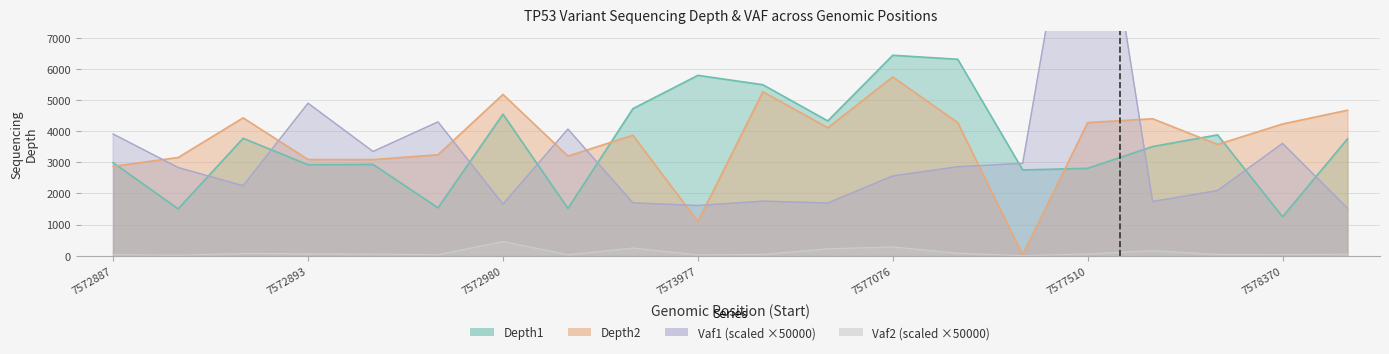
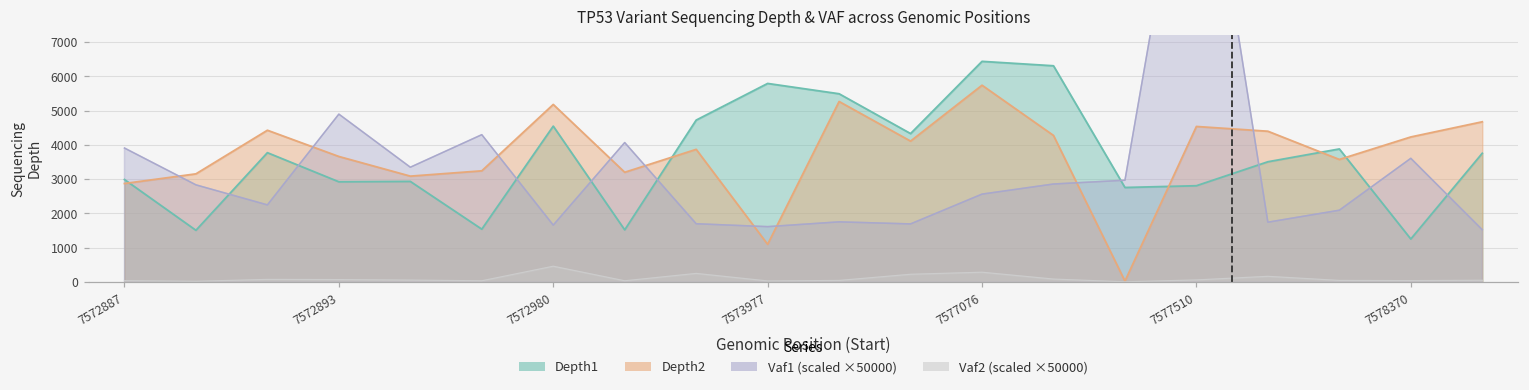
Depth2, 7572893: 3100 -> 3700
Depth2, 7577510: 4300 -> 4500
